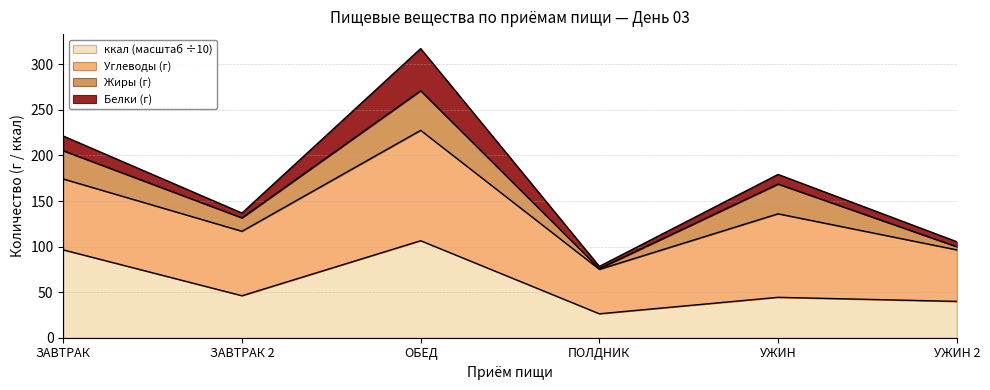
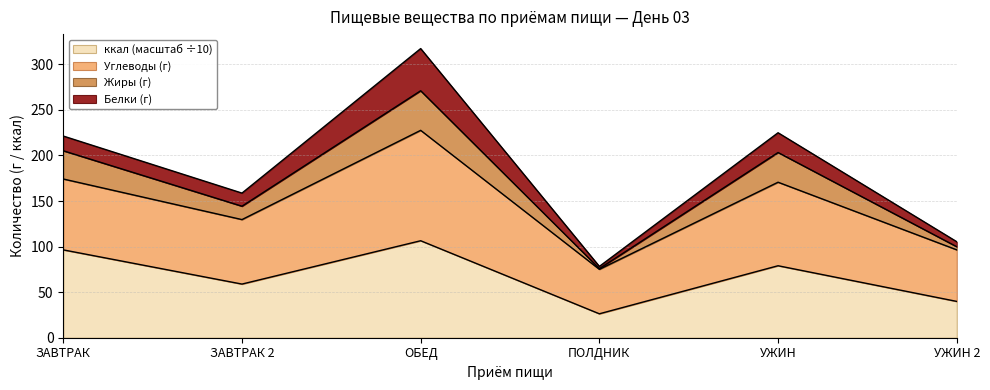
ккал (масштаб ÷10), ЗАВТРАК 2: 50 -> 60
Белки (г), ЗАВТРАК 2: 5 -> 14
ккал (масштаб ÷10), УЖИН: 40 -> 80
Белки (г), УЖИН: 10 -> 20
